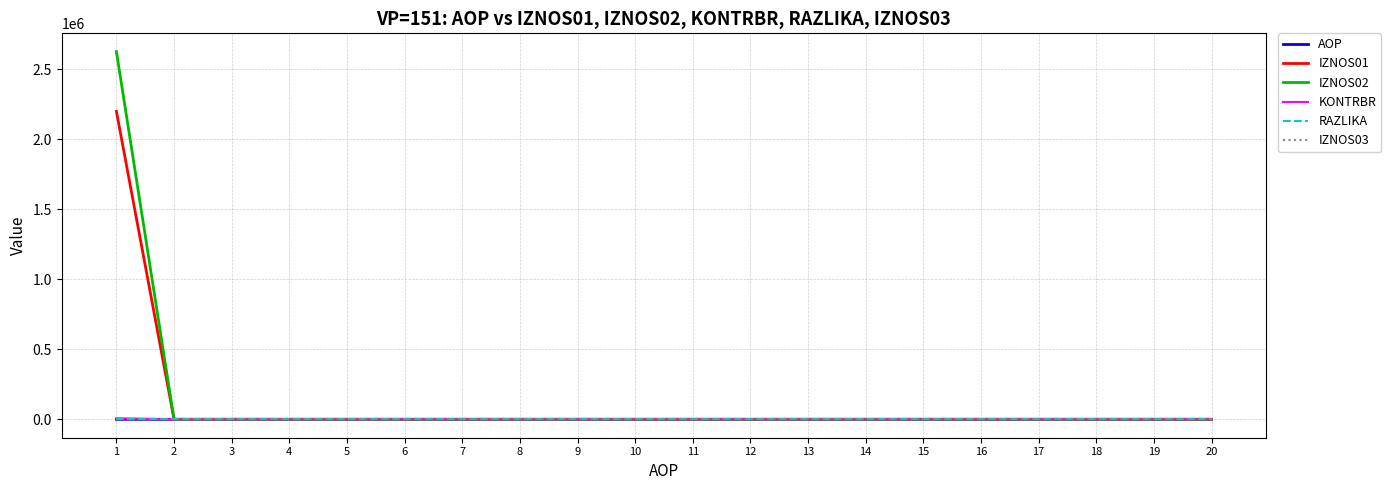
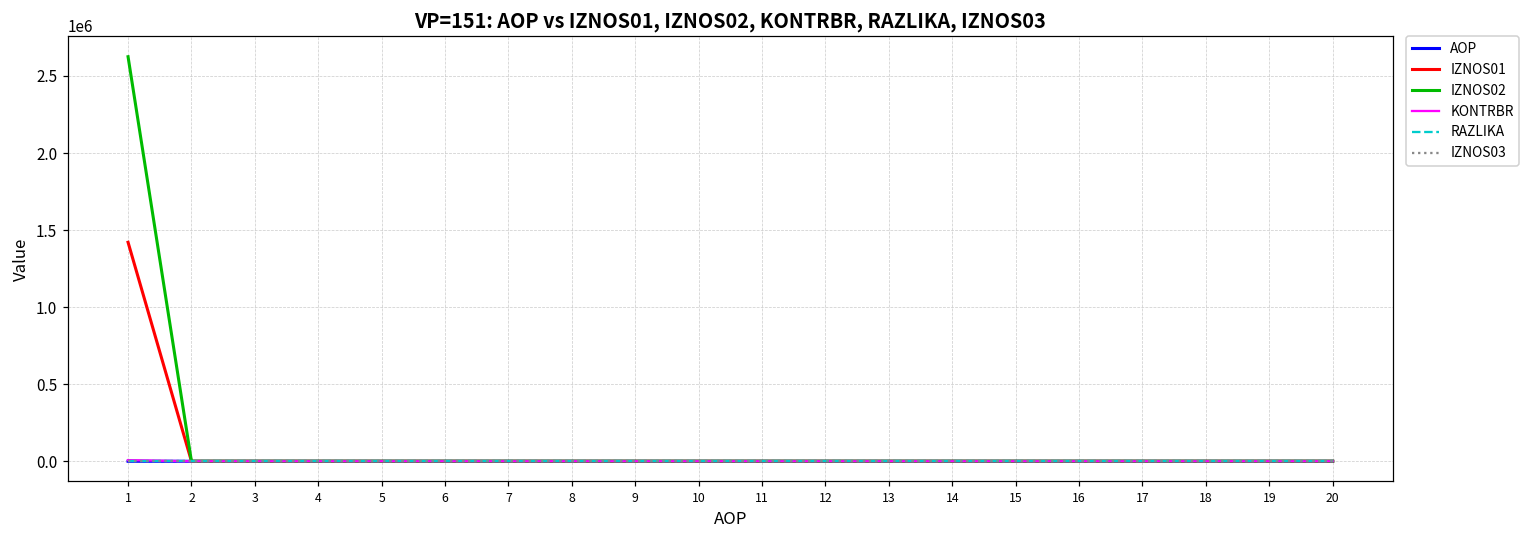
IZNOS01, 1: 2200000 -> 1420000
